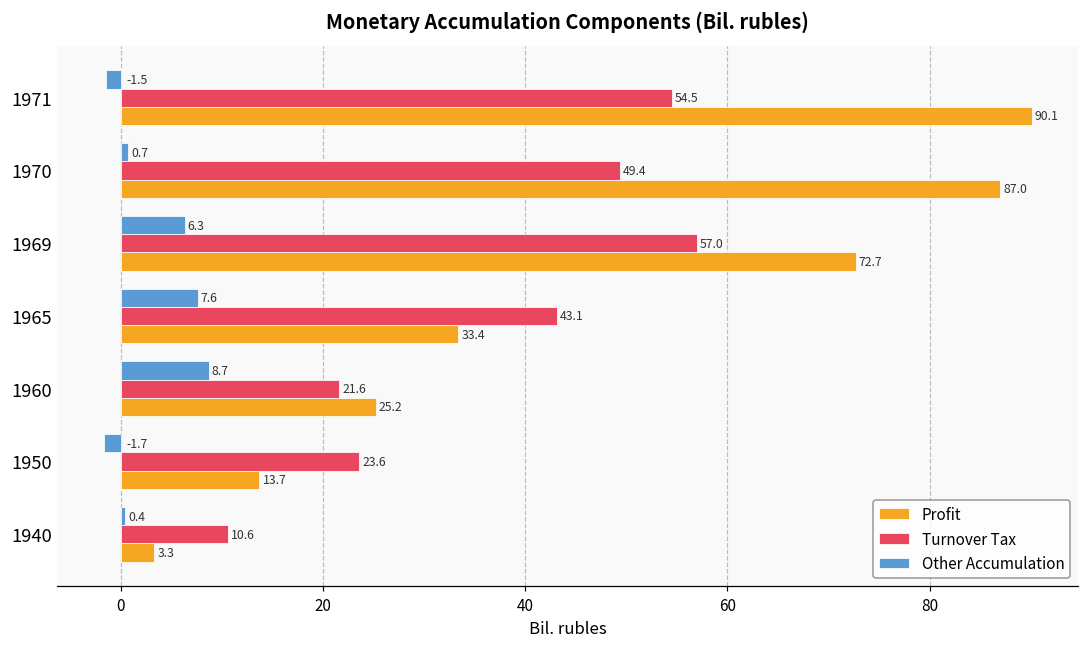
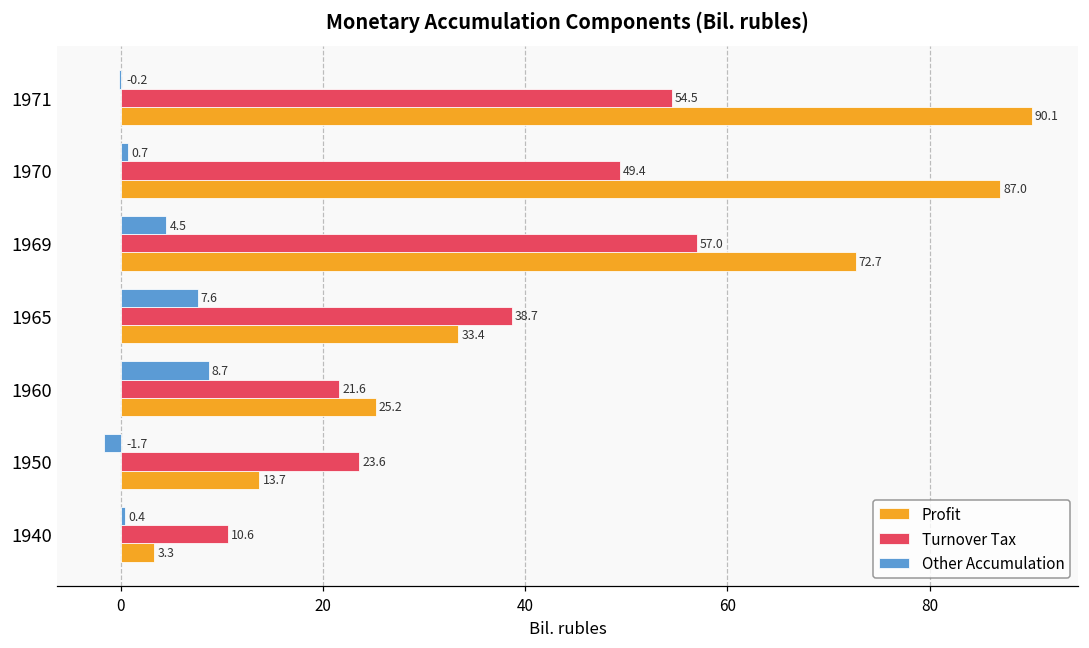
Other Accumulation, 1971: -1.5 -> -0.2
Other Accumulation, 1969: 6.3 -> 4.5
Turnover Tax, 1965: 43.1 -> 38.7
